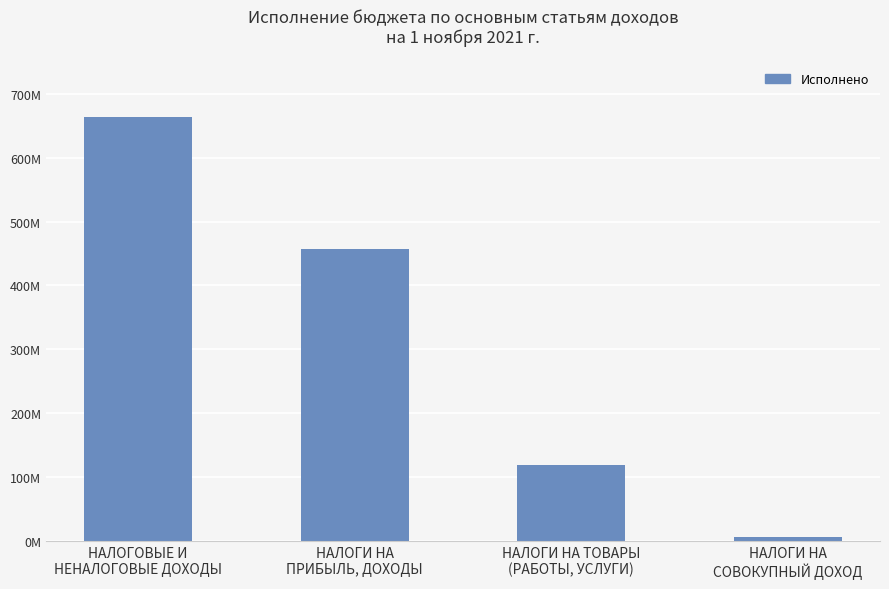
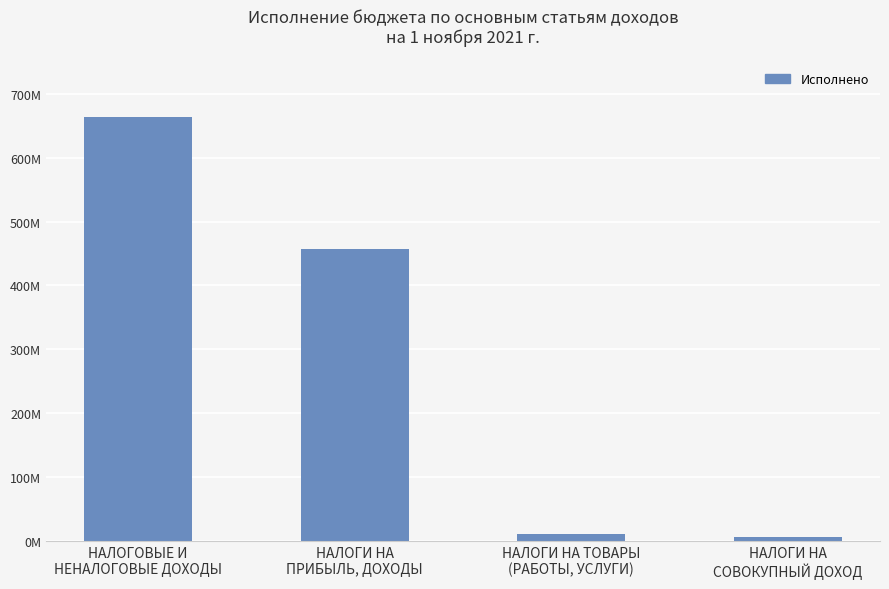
НАЛОГИ НА ТОВАРЫ (РАБОТЫ, УСЛУГИ): 120000000 -> 10000000
